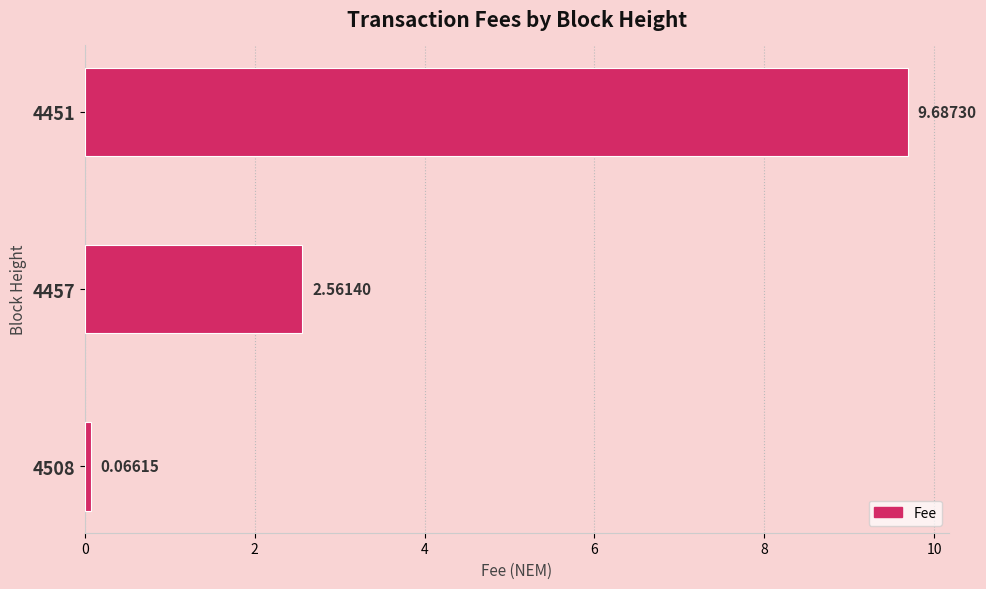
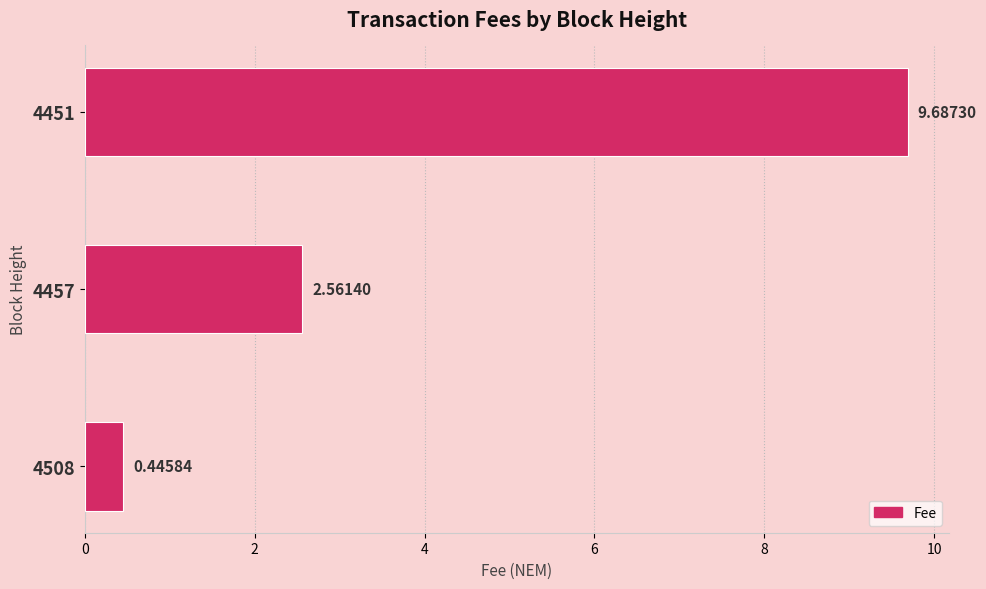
4508: 0.06615 -> 0.44584
